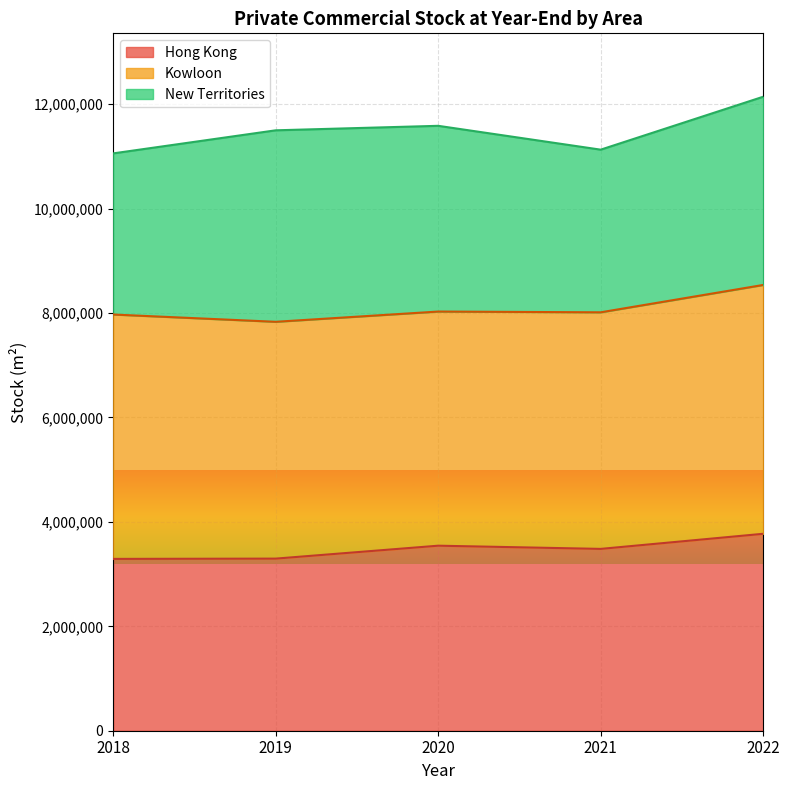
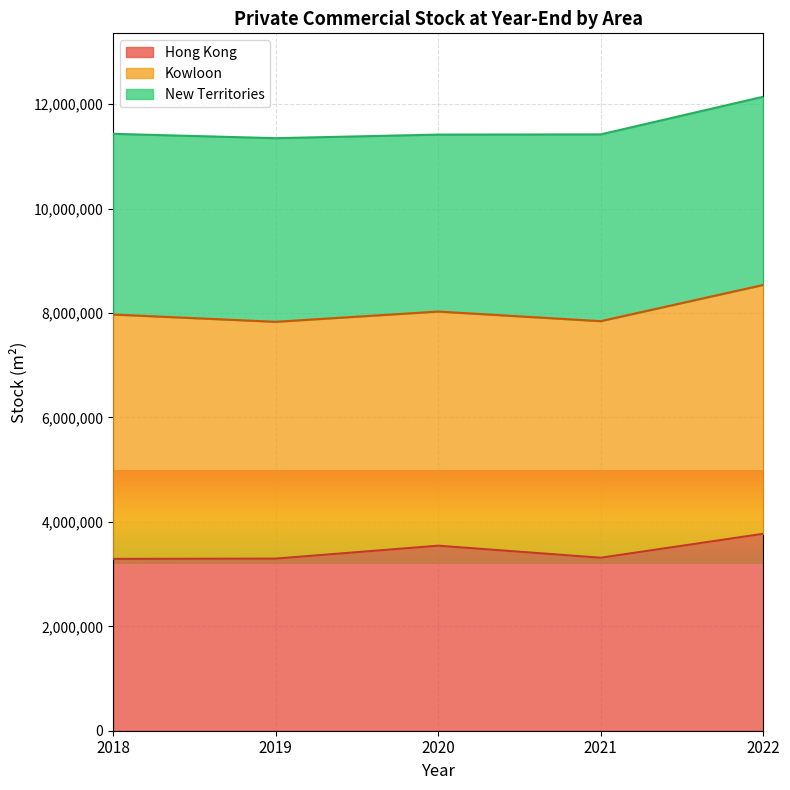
New Territories, 2018: 3,100,000 -> 3,500,000
New Territories, 2019: 3,700,000 -> 3,500,000
New Territories, 2020: 3,600,000 -> 3,400,000
Hong Kong, 2021: 3,500,000 -> 3,300,000
New Territories, 2021: 3,100,000 -> 3,600,000
